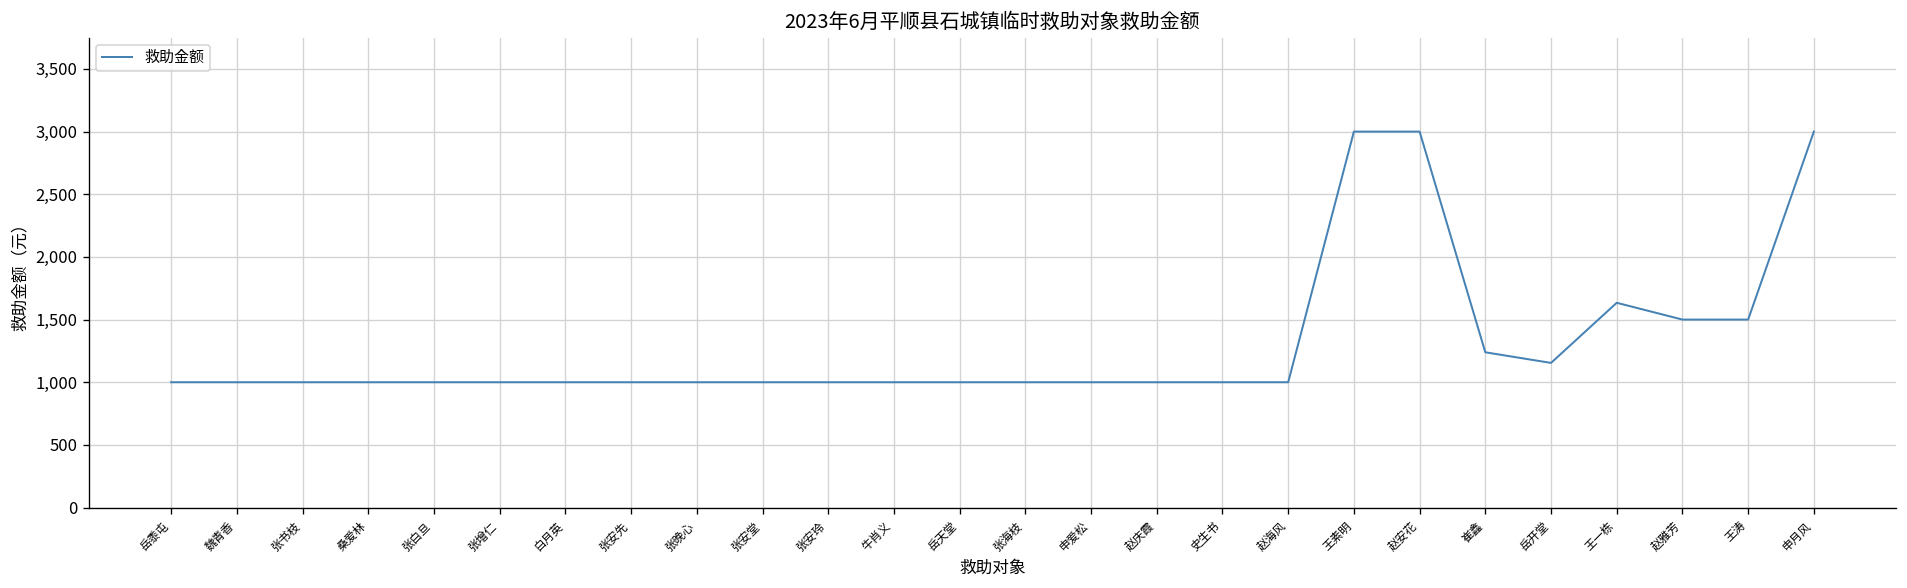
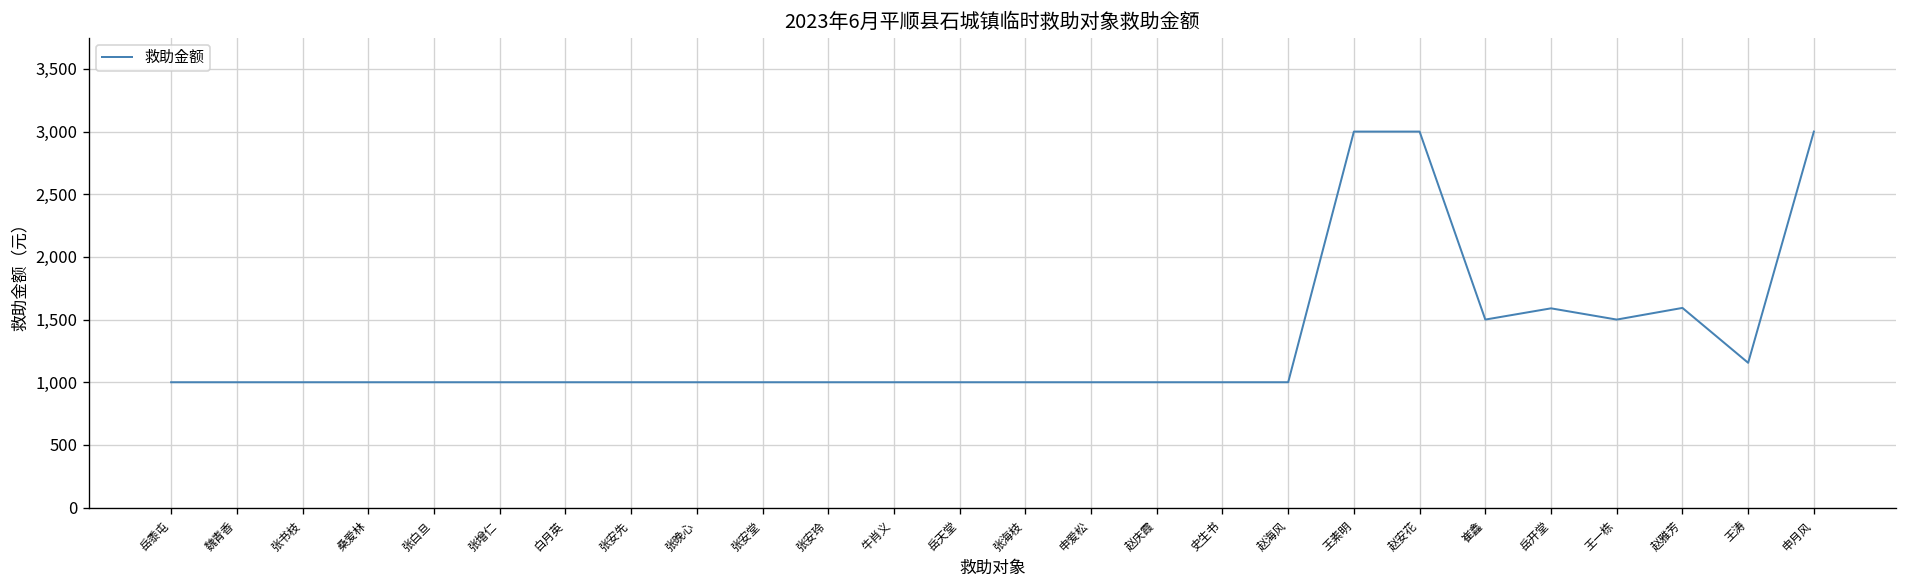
崔鑫: 1,240 -> 1,500
岳开堂: 1,150 -> 1,590
王一栋: 1,630 -> 1,500
赵雅芳: 1,500 -> 1,590
王涛: 1,500 -> 1,160
